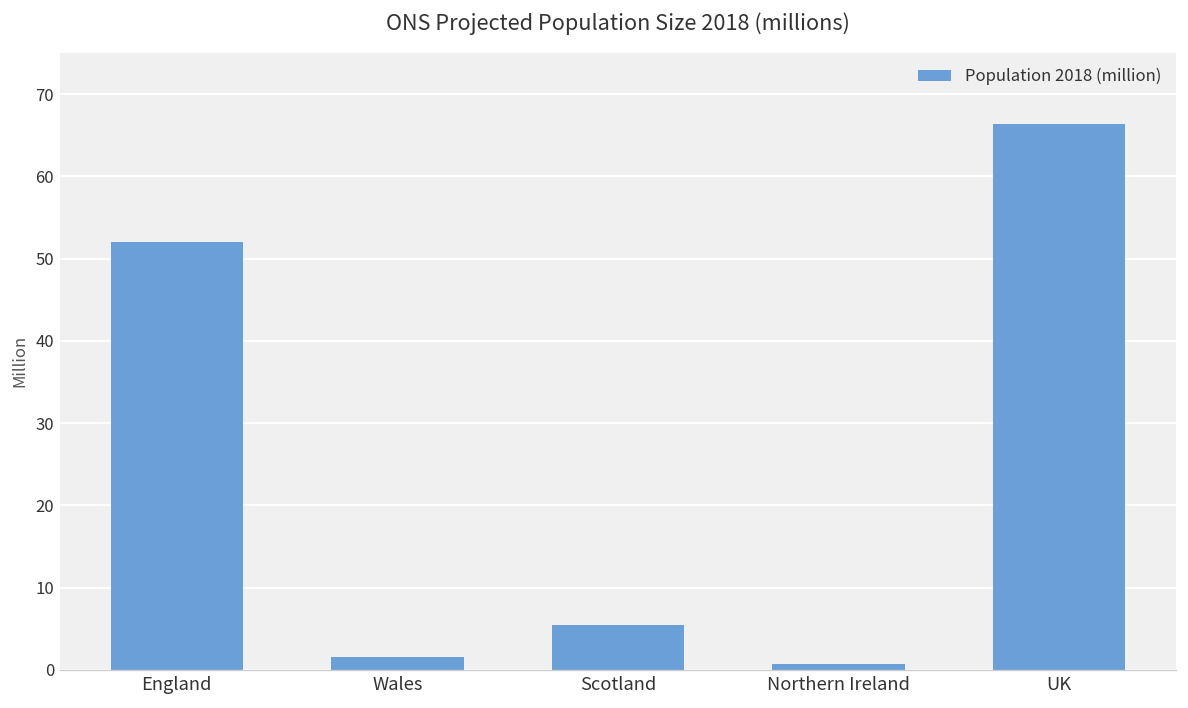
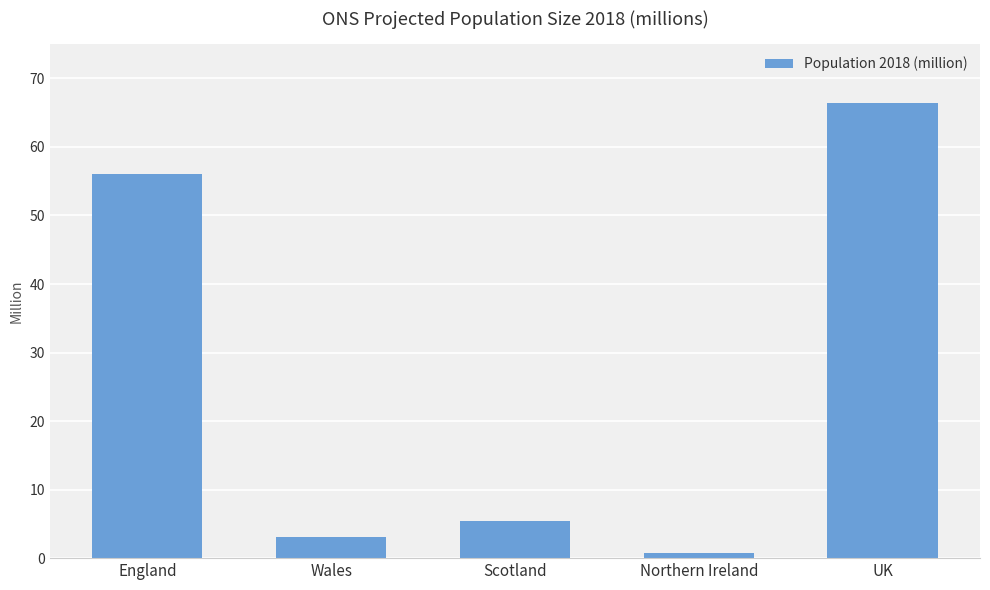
England: 52 -> 56
Wales: 2 -> 3
